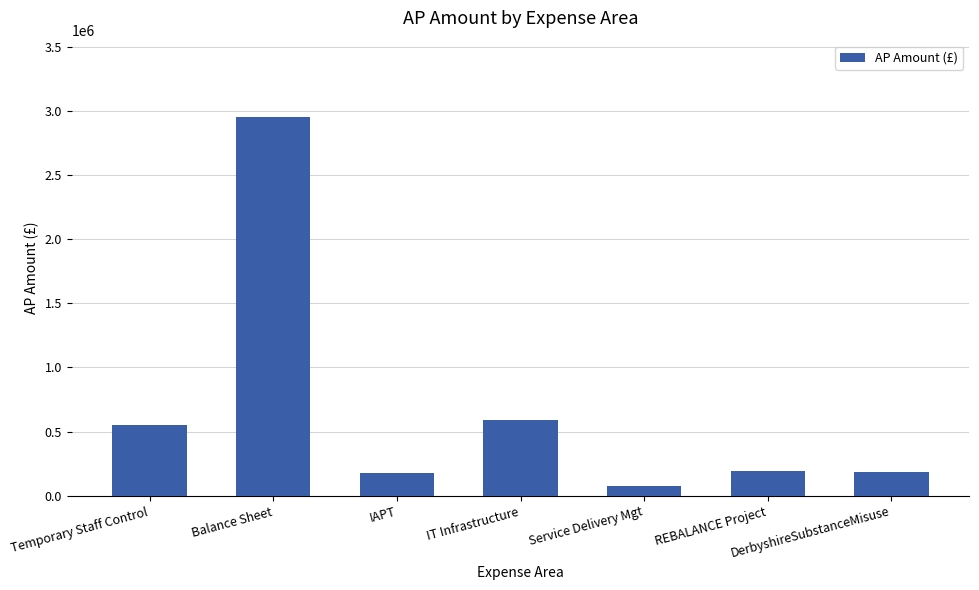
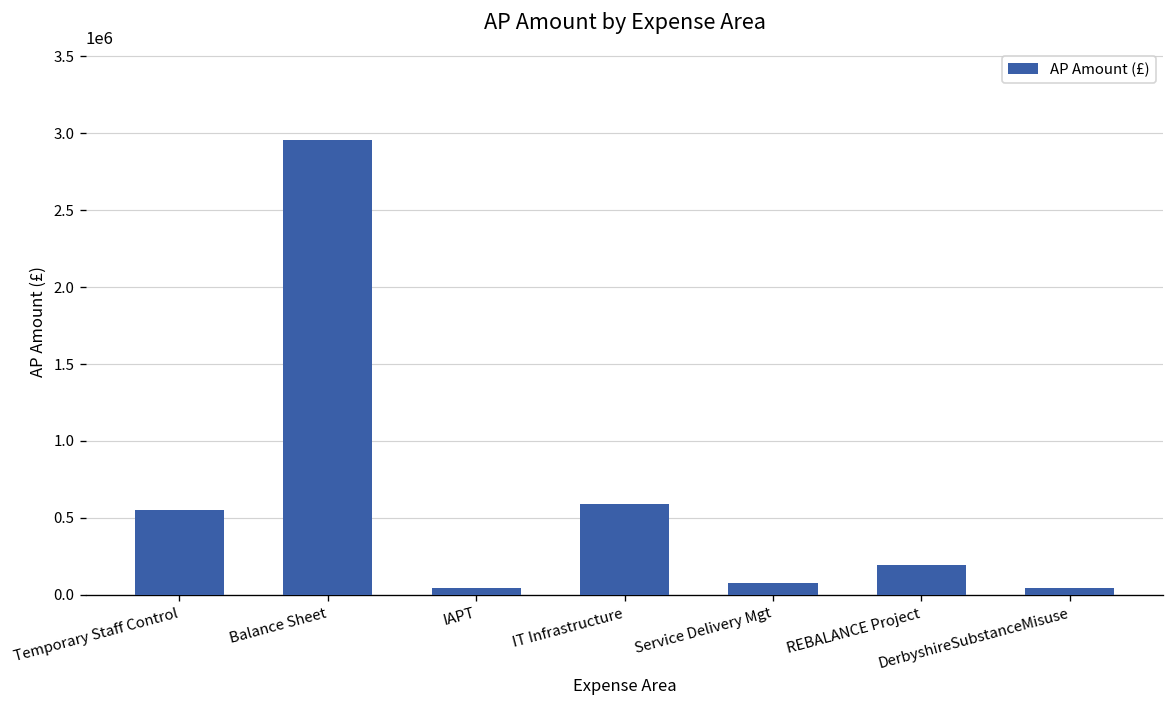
IAPT: 180000 -> 40000
DerbyshireSubstanceMisuse: 180000 -> 50000
